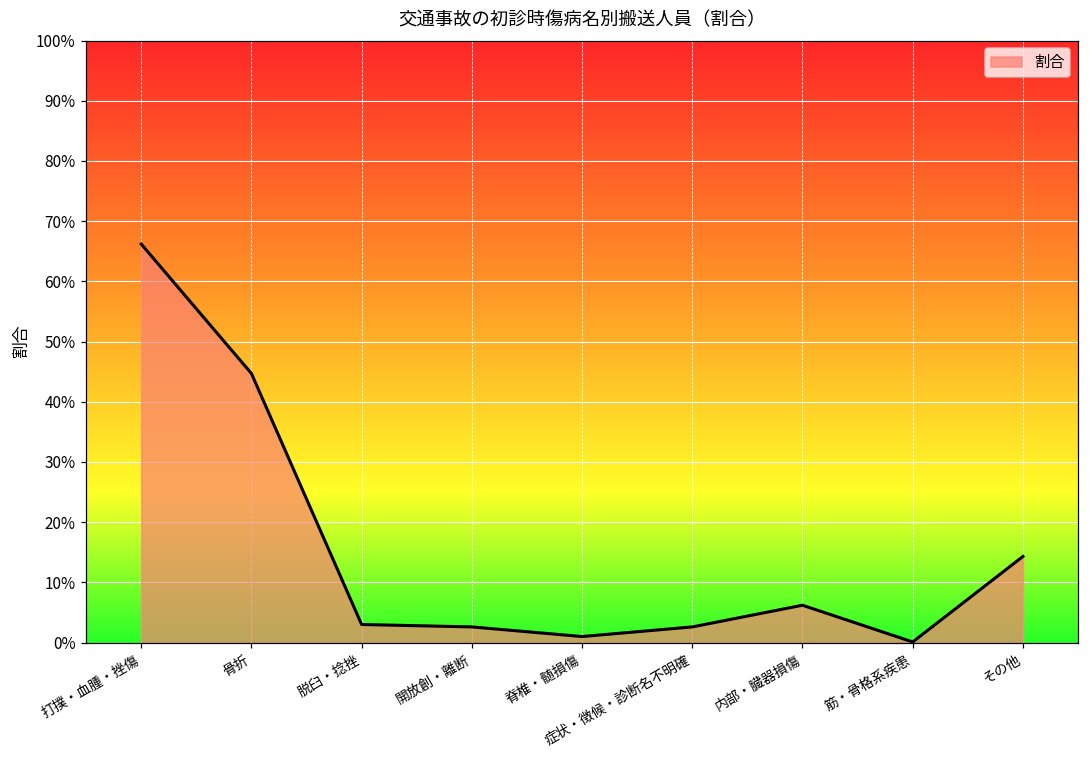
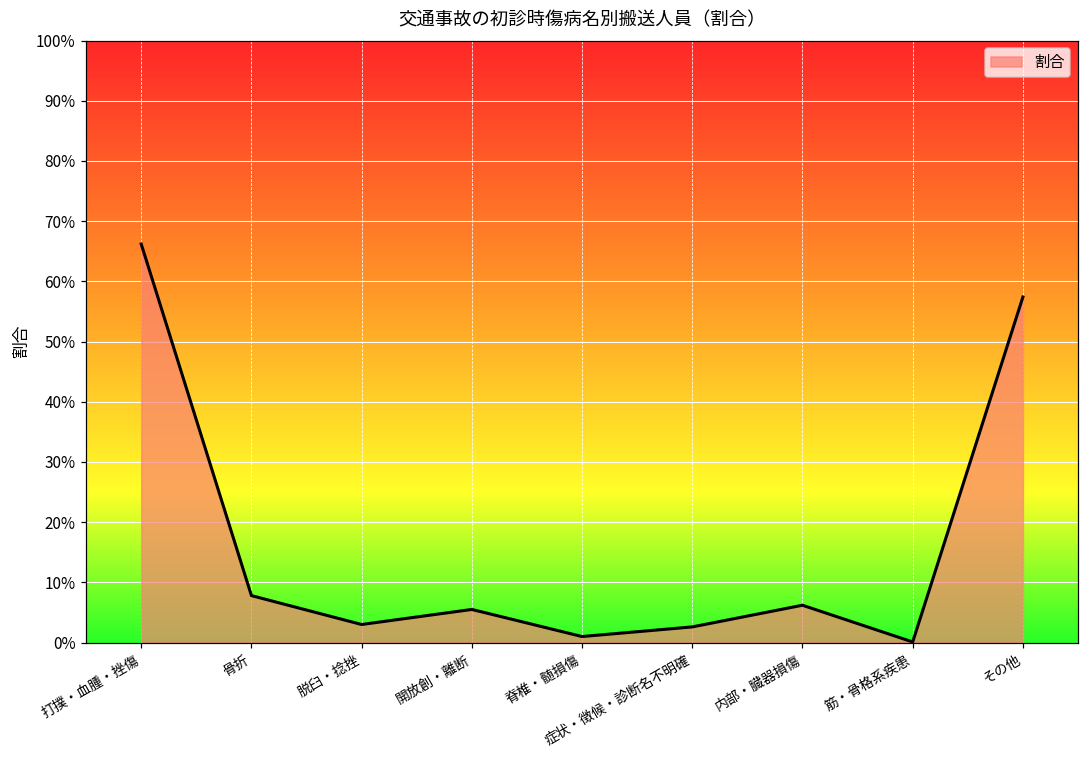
骨折: 45% -> 8%
開放創・離断: 3% -> 6%
その他: 14% -> 57%
